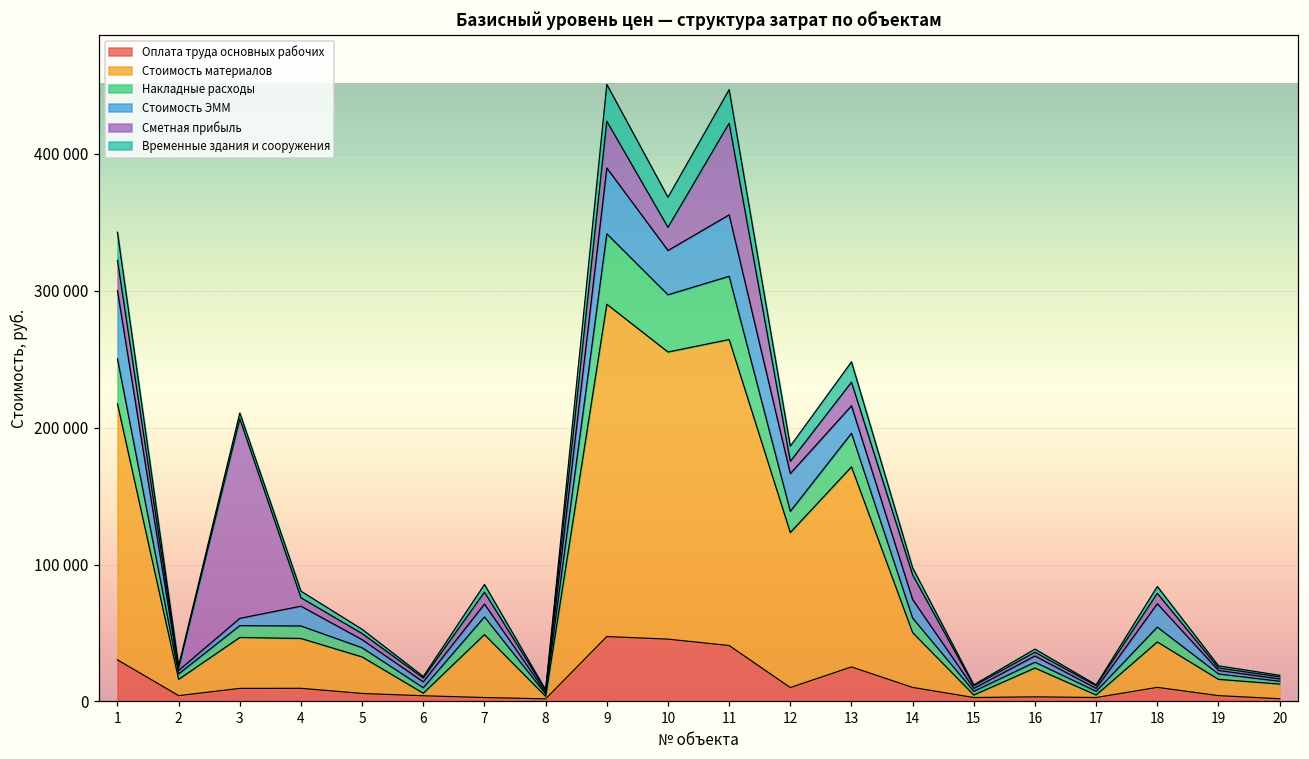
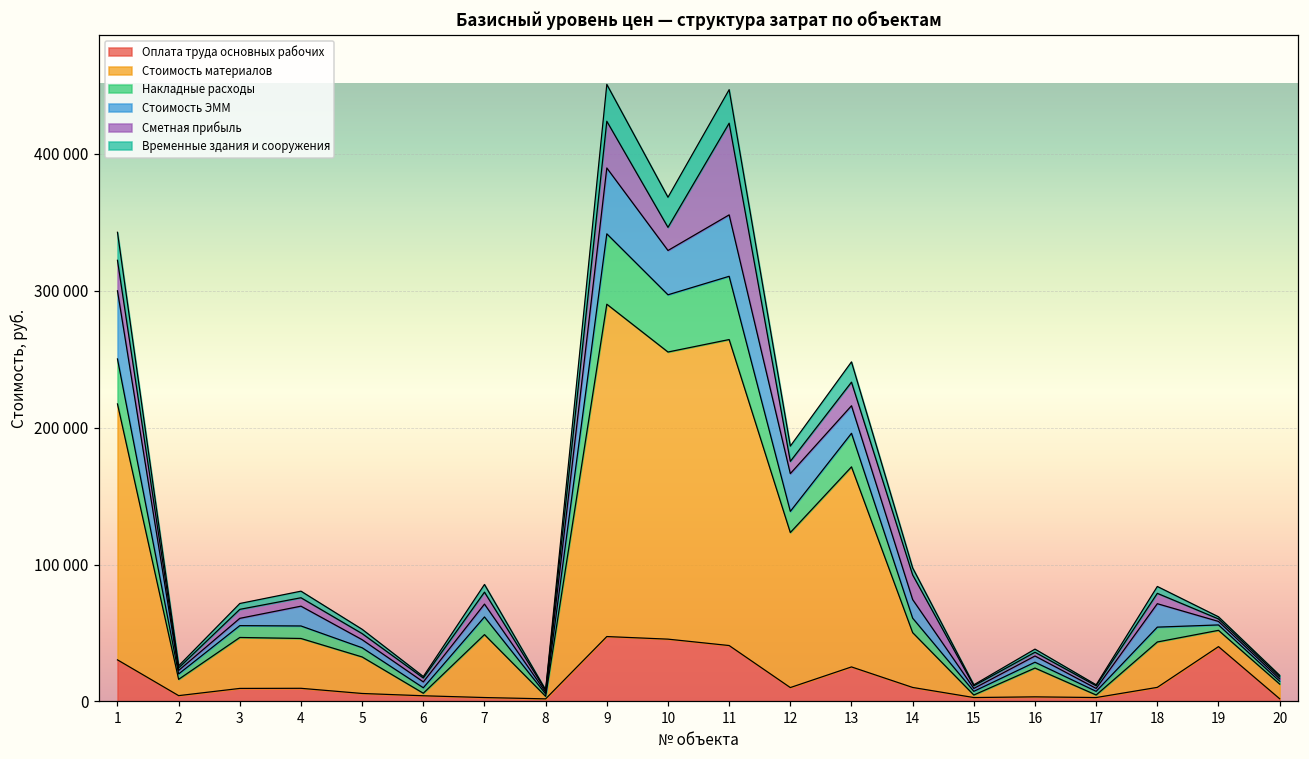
Сметная прибыль, 3: 146000 -> 7000
Оплата труда основных рабочих, 19: 4000 -> 40000
